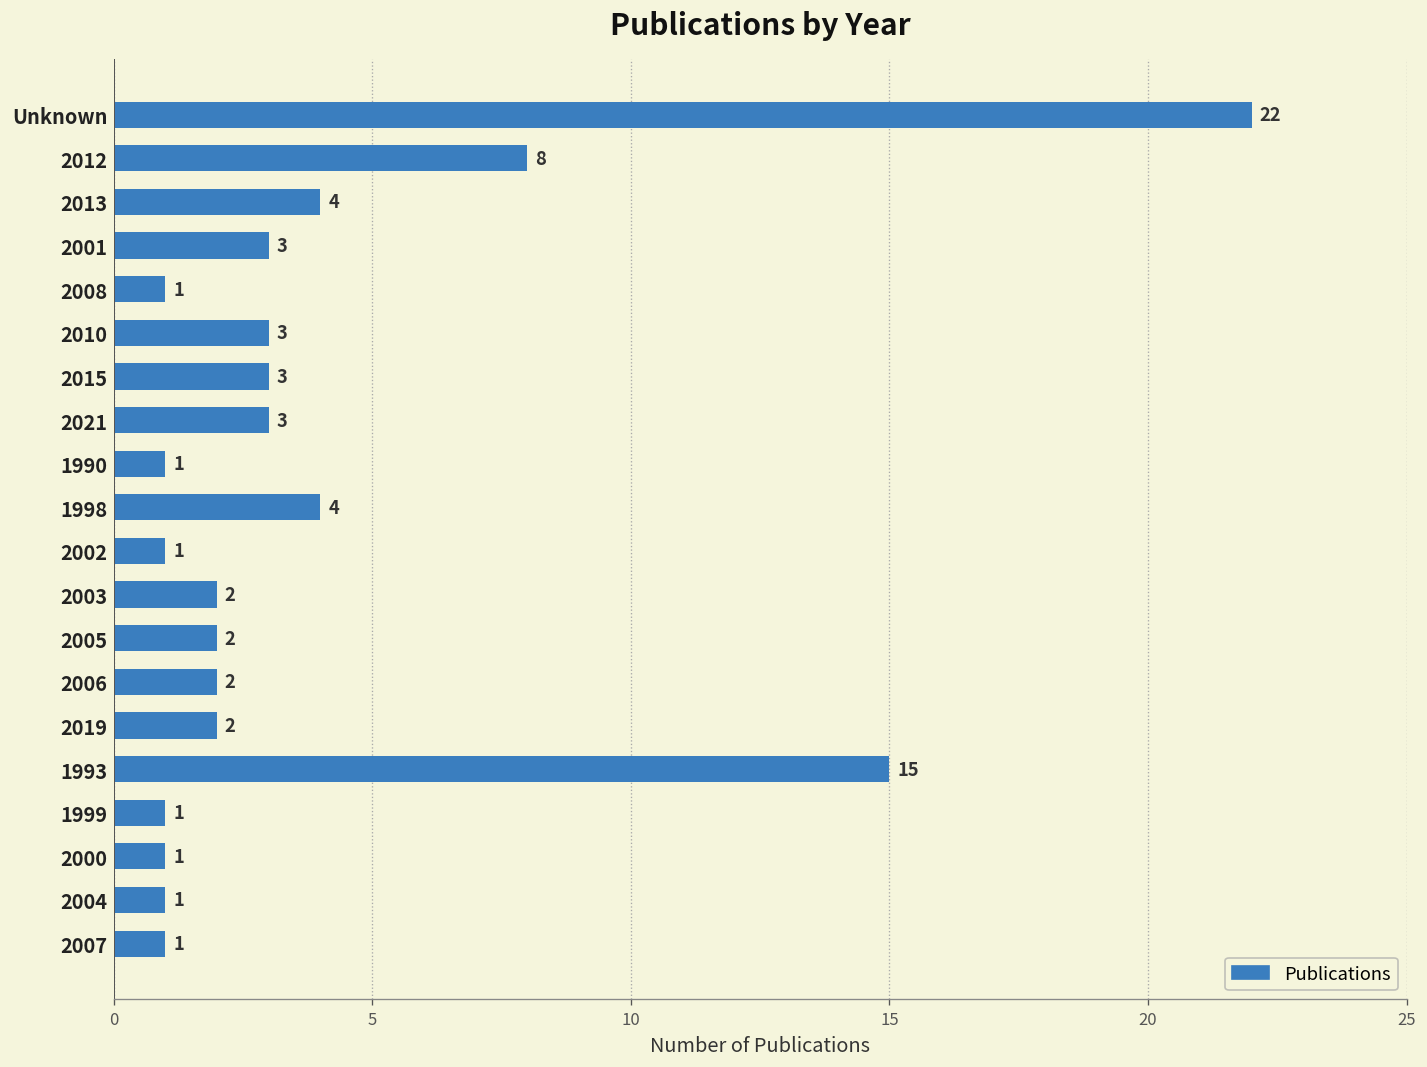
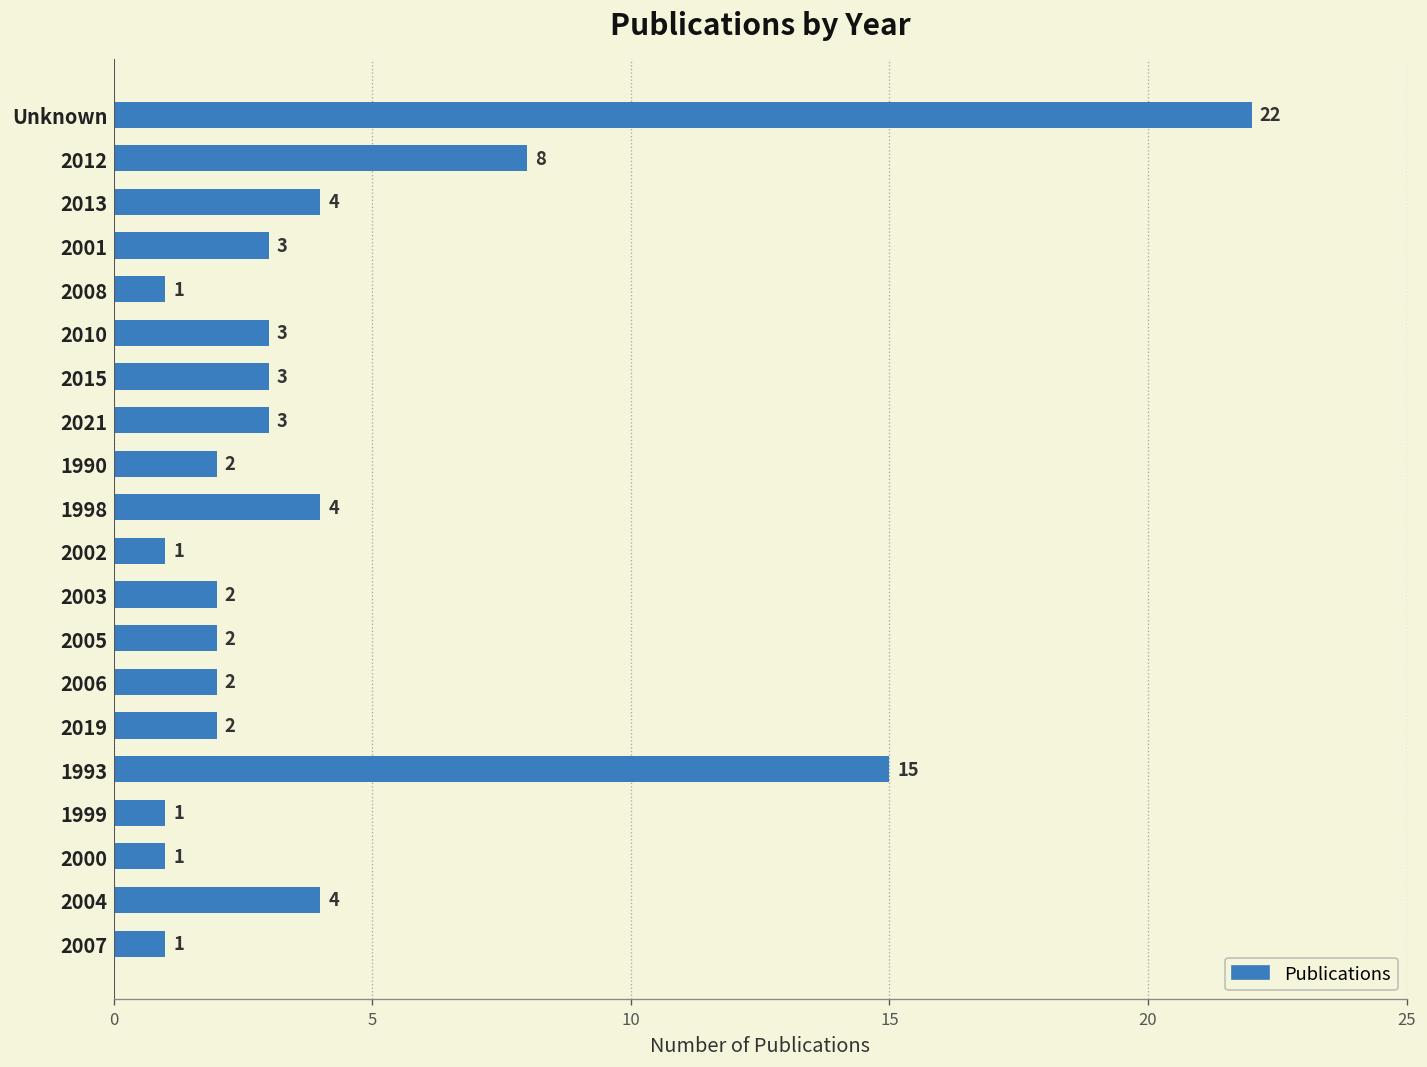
1990: 1 -> 2
2004: 1 -> 4
